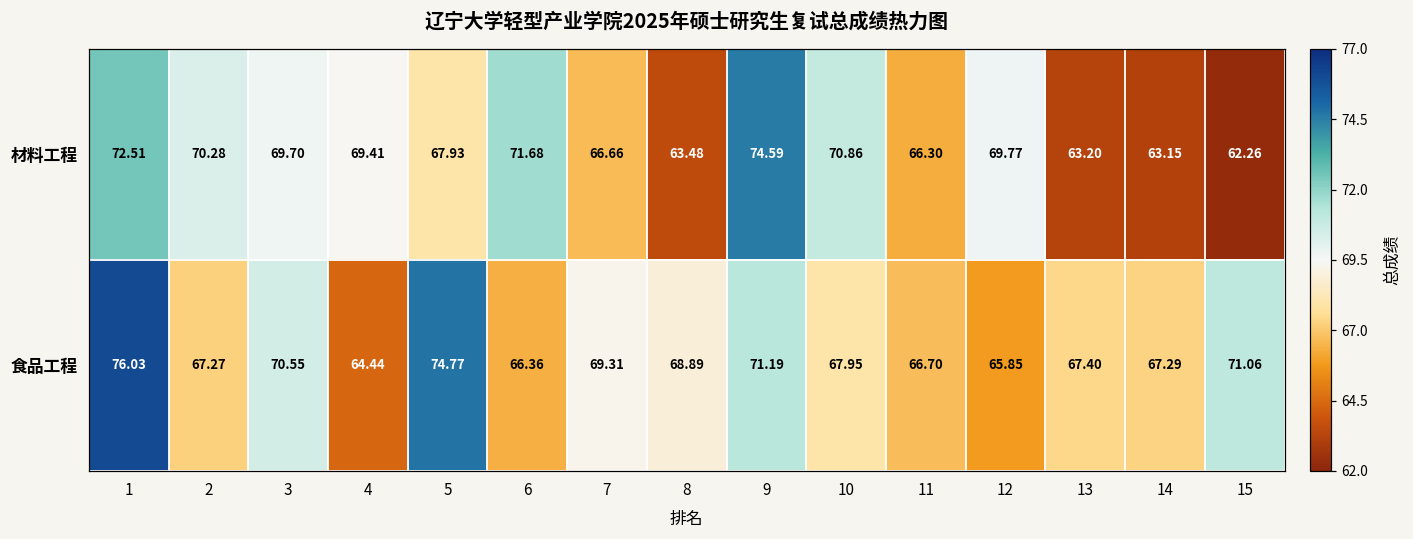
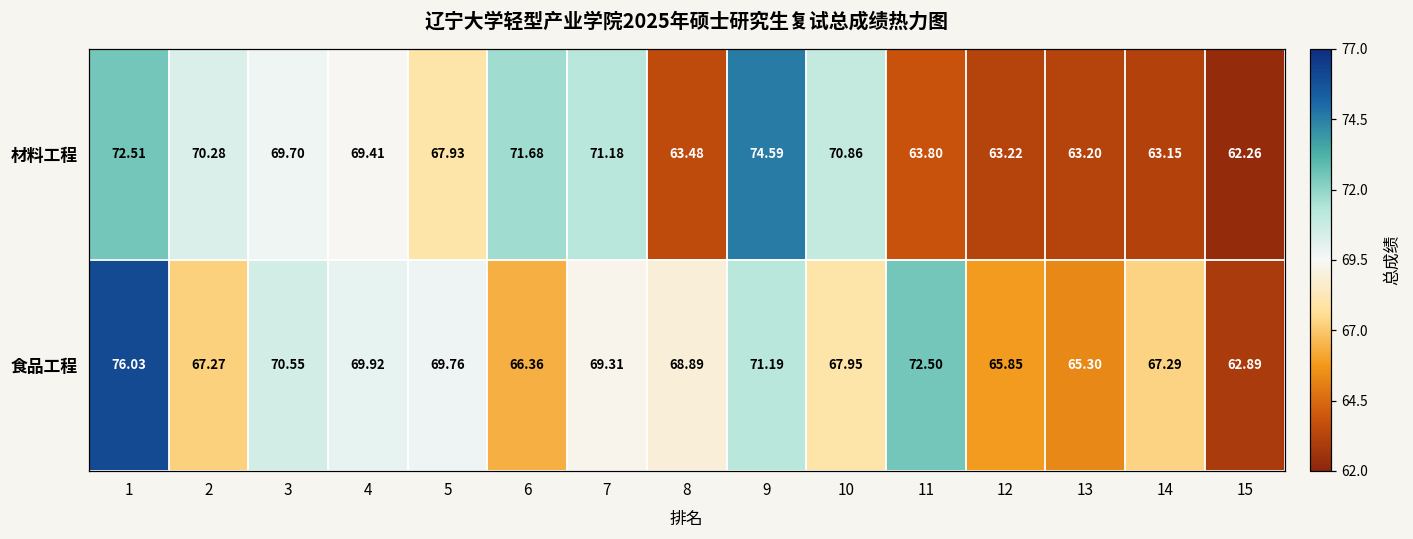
材料工程, 7: 66.66 -> 71.18
材料工程, 11: 66.30 -> 63.80
材料工程, 12: 69.77 -> 63.22
食品工程, 4: 64.44 -> 69.92
食品工程, 5: 74.77 -> 69.76
食品工程, 11: 66.70 -> 72.50
食品工程, 13: 67.40 -> 65.30
食品工程, 15: 71.06 -> 62.89
